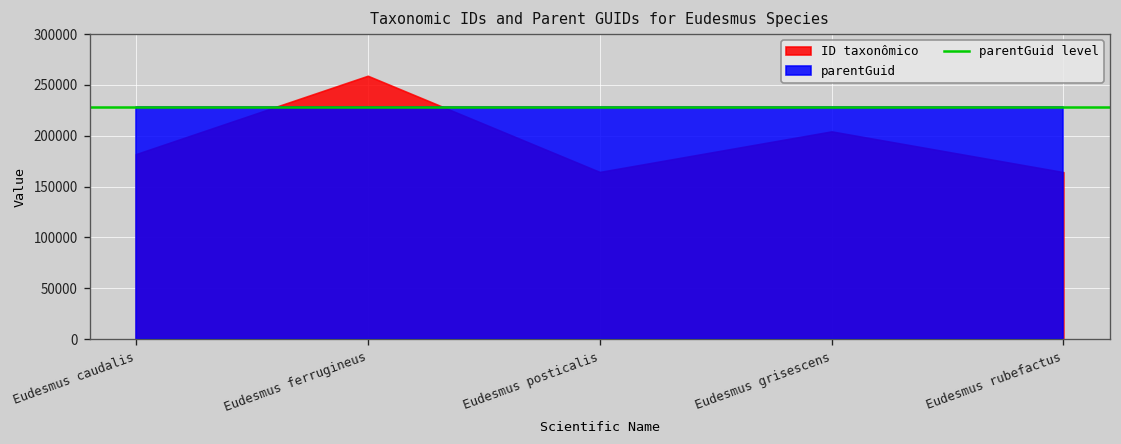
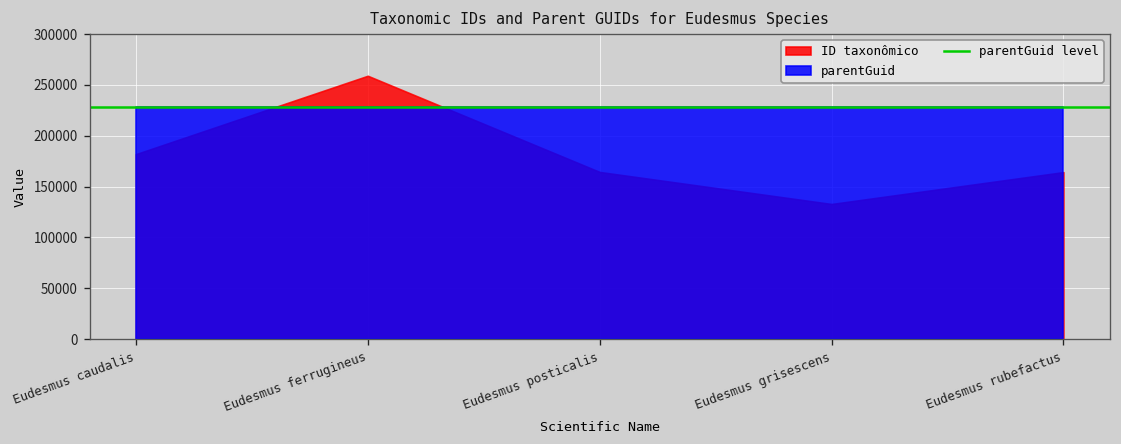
ID taxonômico, Eudesmus grisescens: 200000 -> 130000
